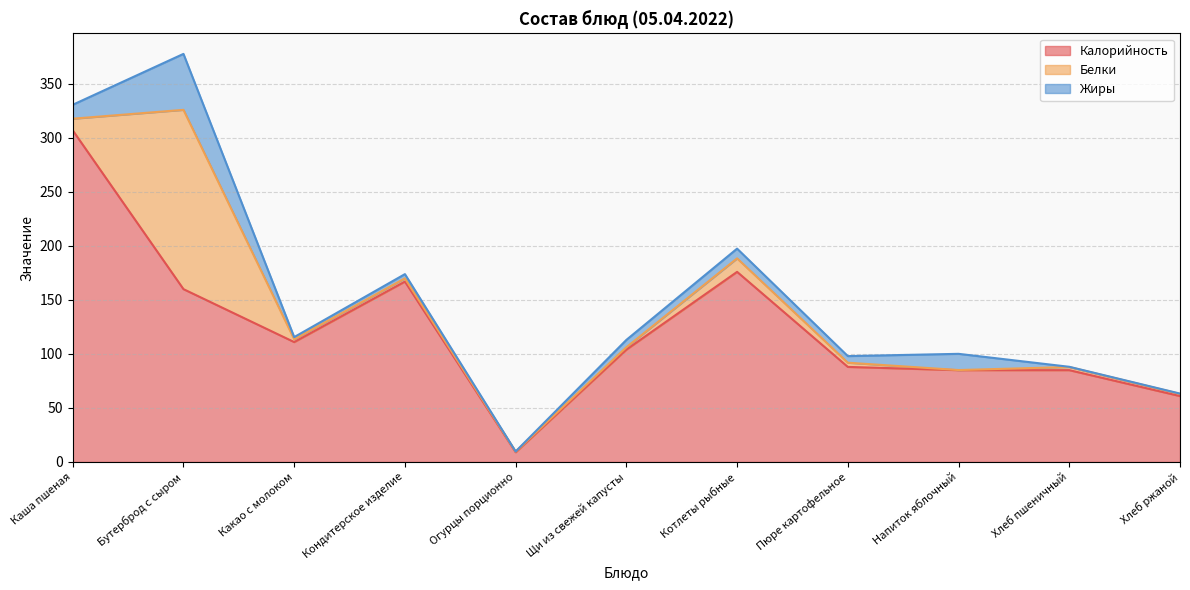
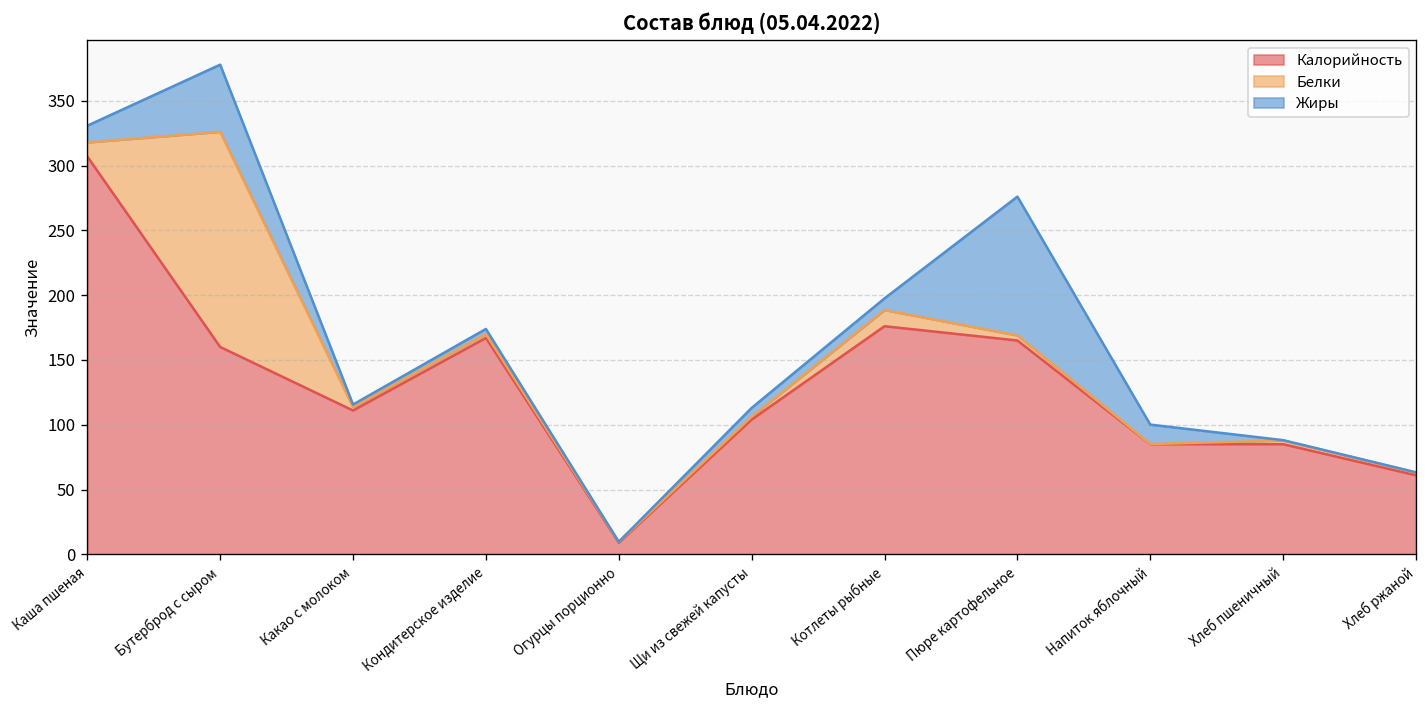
Калорийность, Пюре картофельное: 88 -> 165
Жиры, Пюре картофельное: 6 -> 107
